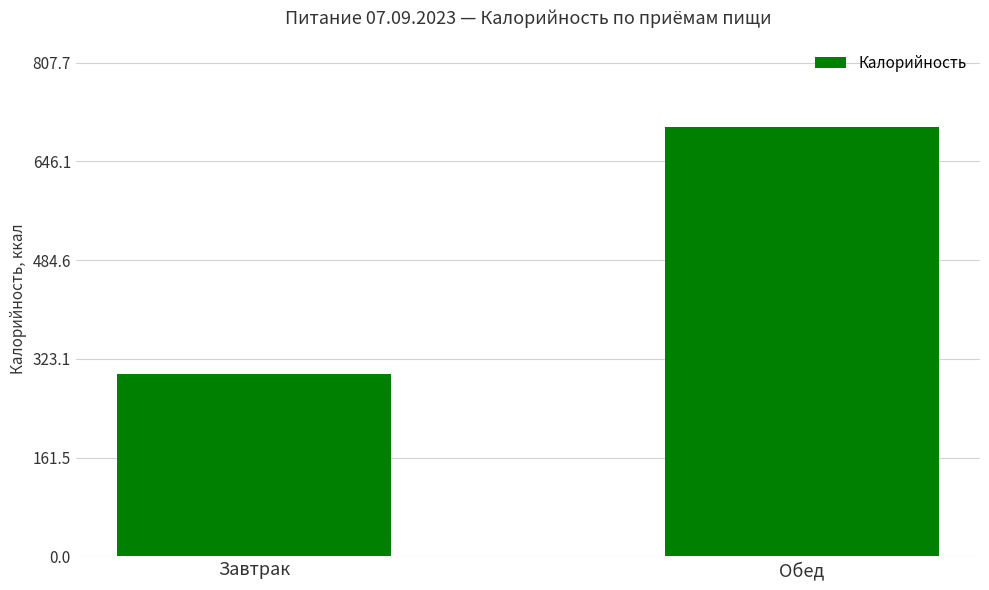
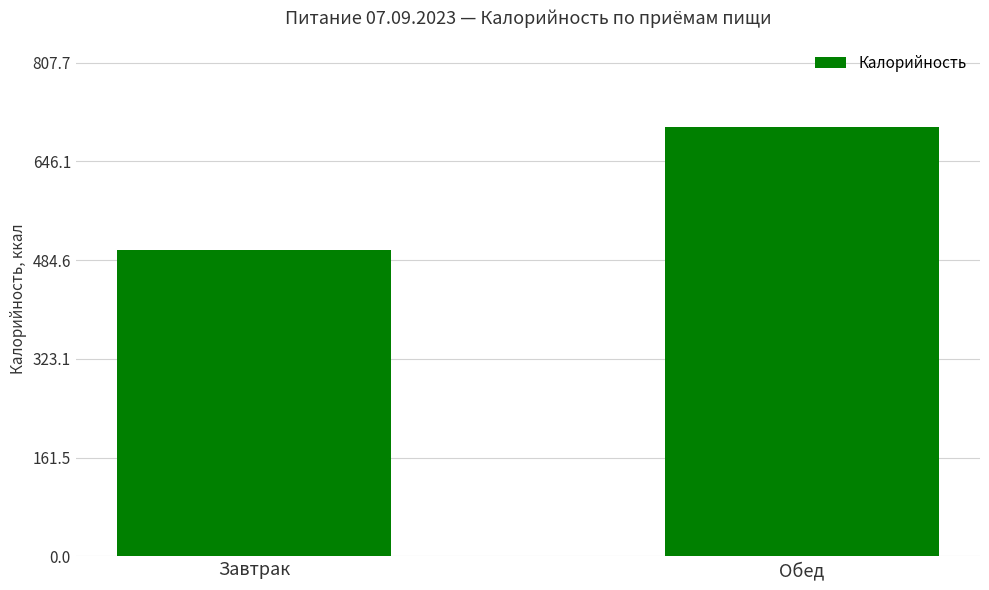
Завтрак: 300 -> 500
